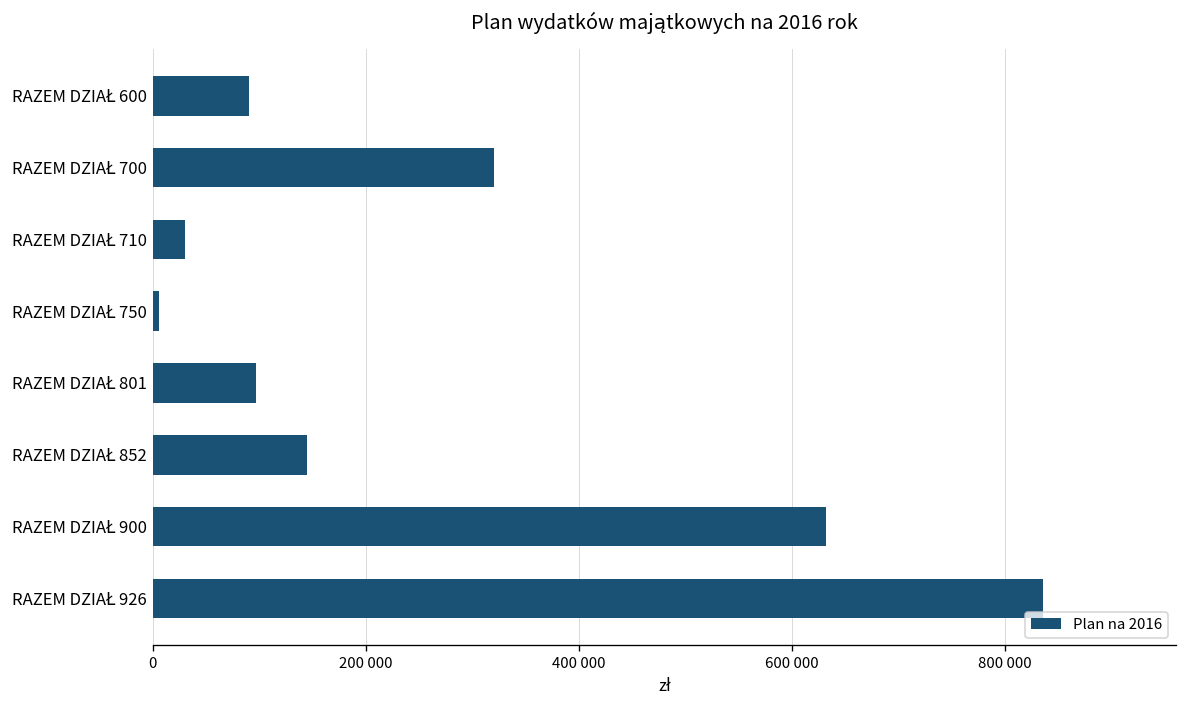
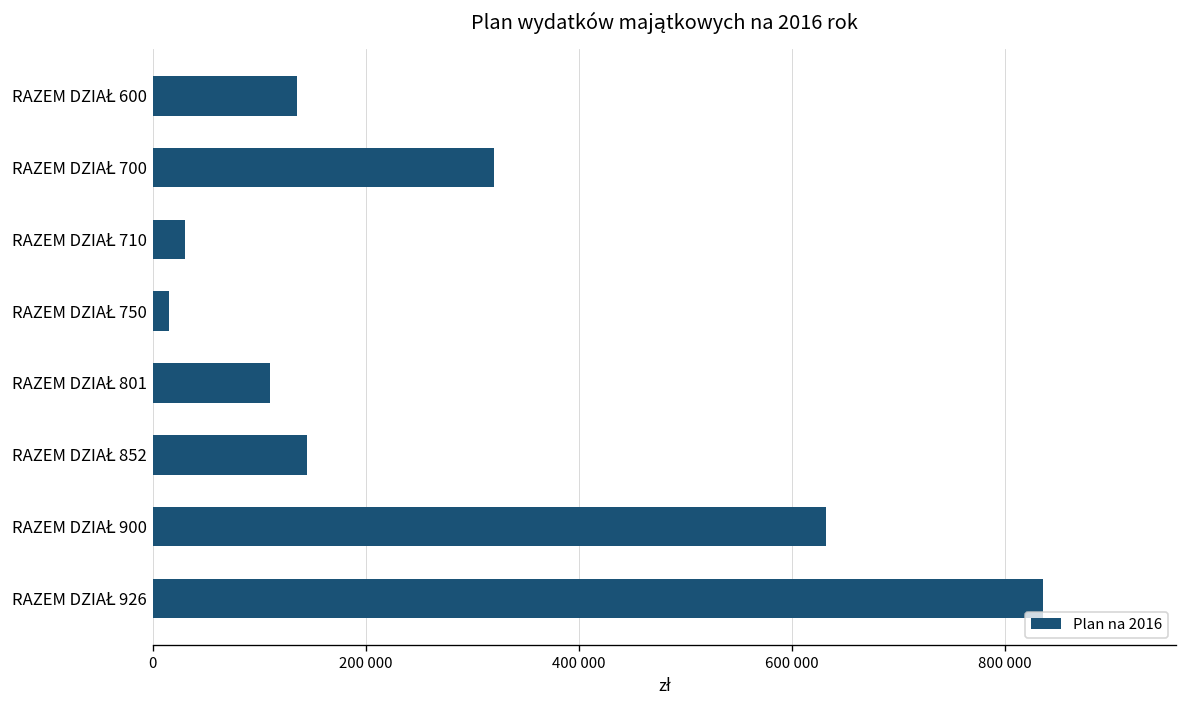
RAZEM DZIAŁ 600: 90000 -> 140000
RAZEM DZIAŁ 750: 10000 -> 20000
RAZEM DZIAŁ 801: 100000 -> 110000
